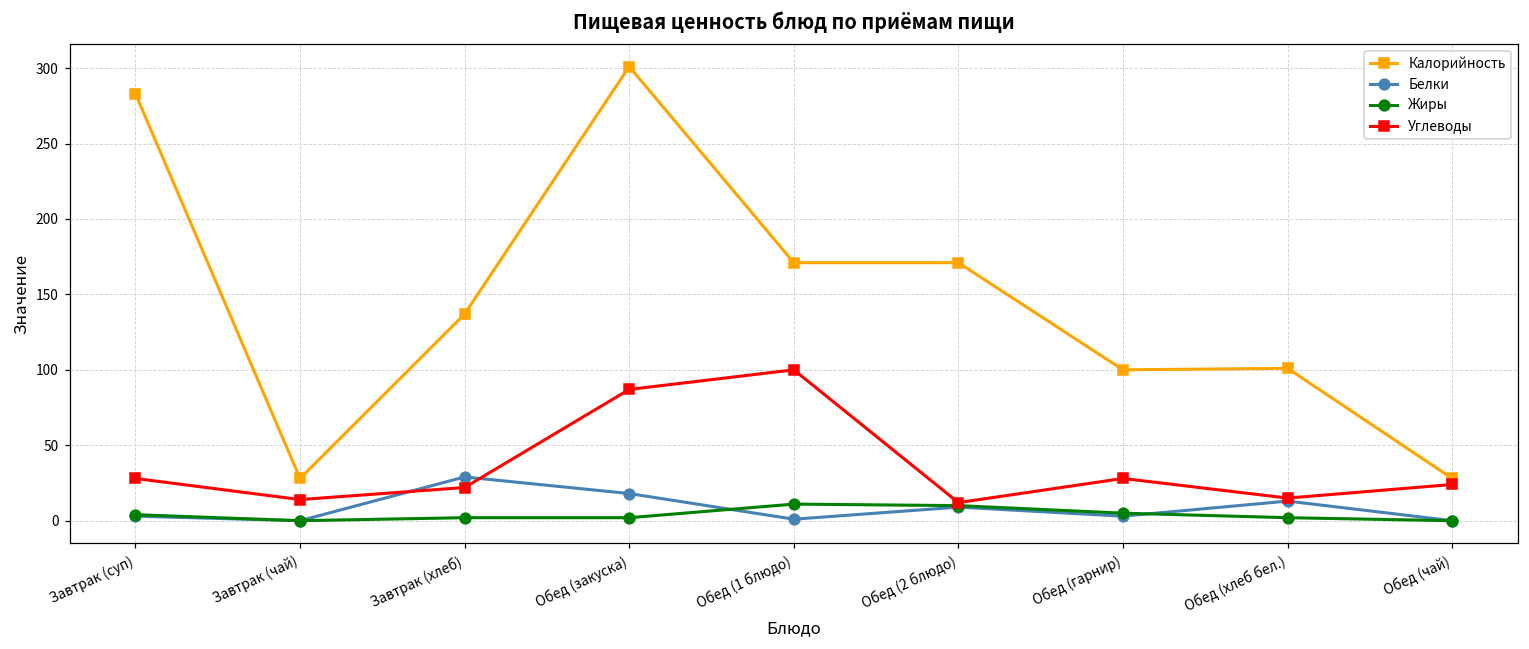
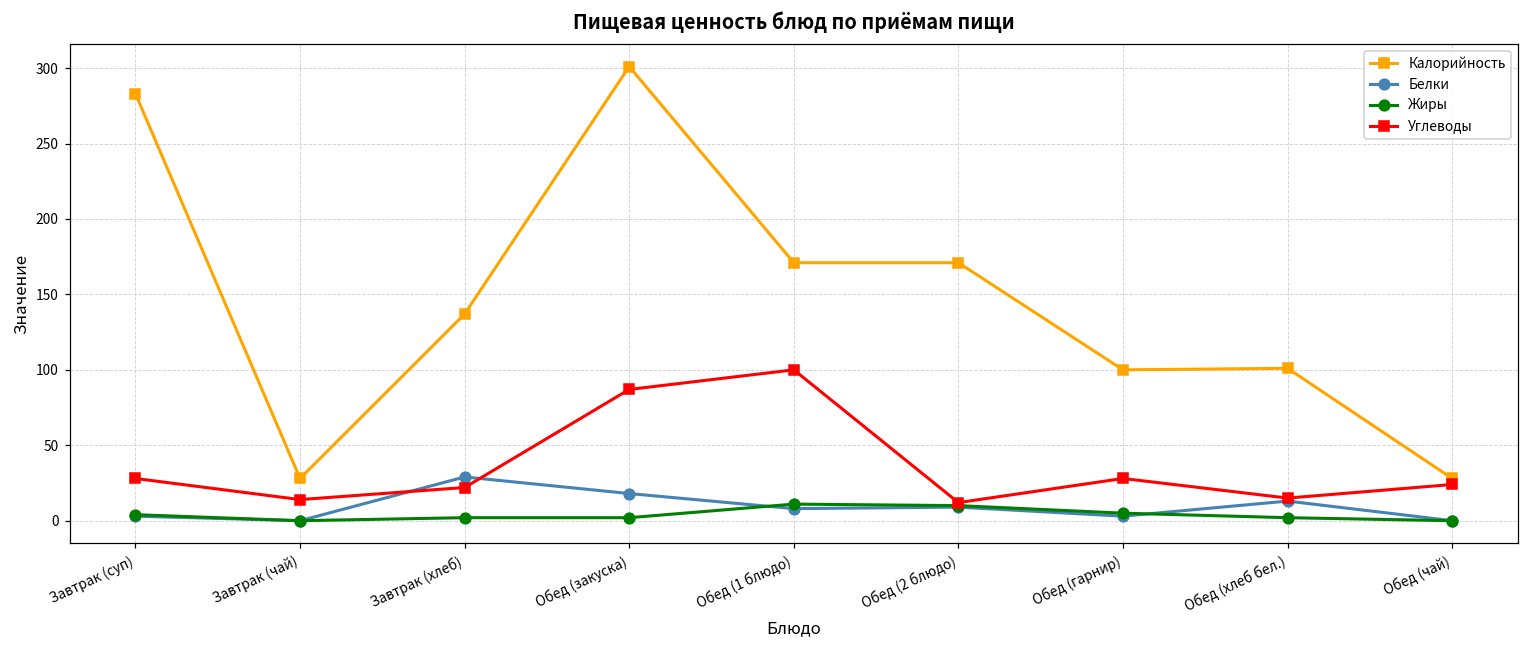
Белки, Обед (1 блюдо): 1 -> 8
